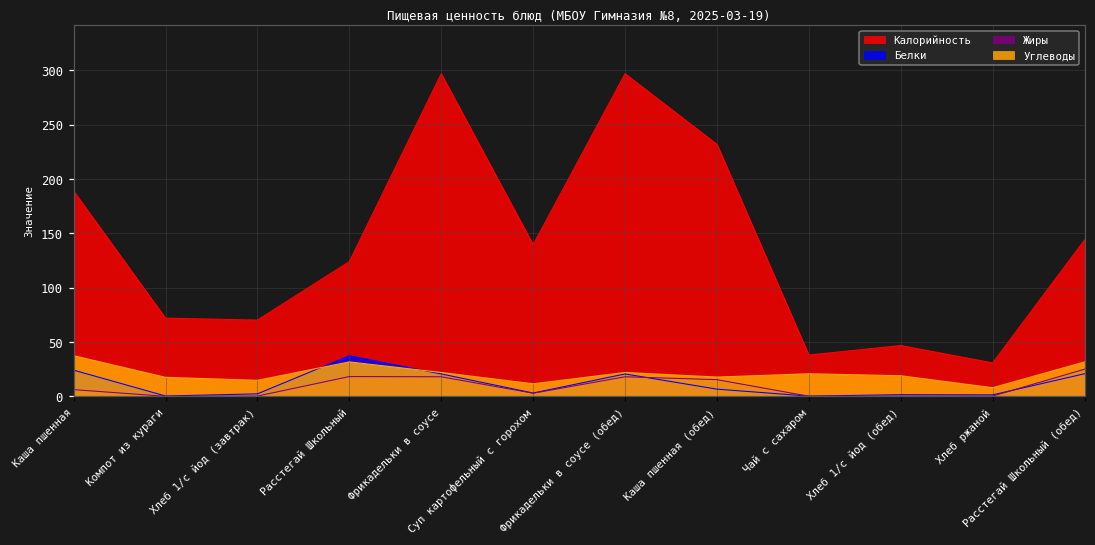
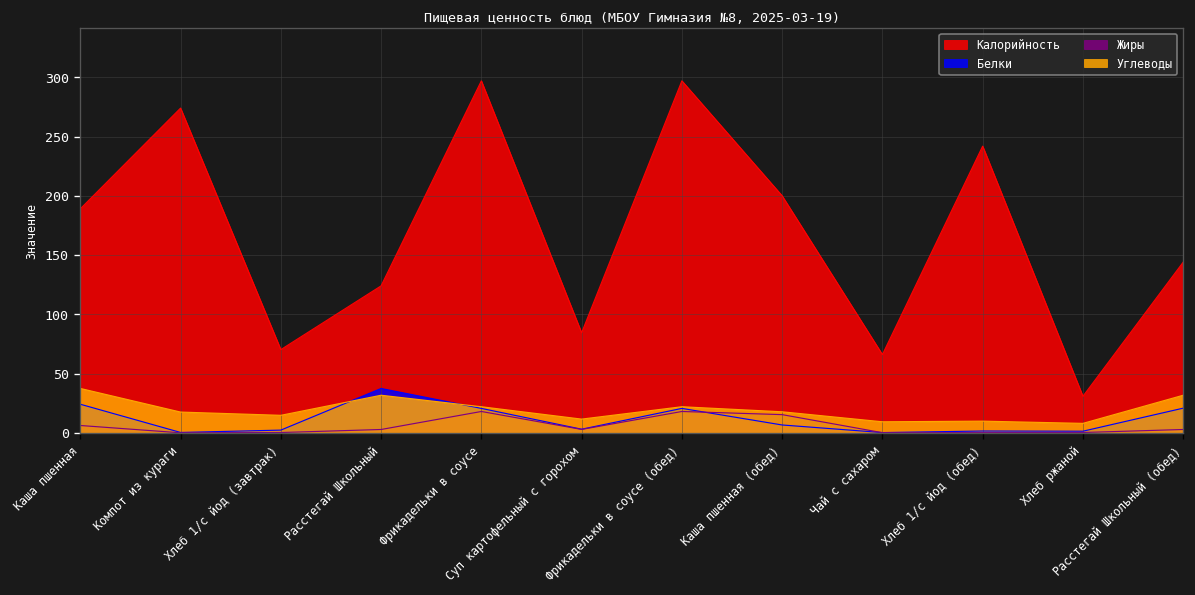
Калорийность, Компот из кураги: 70 -> 270
Жиры, Расстегай Школьный: 20 -> 0
Калорийность, Суп картофельный с горохом: 140 -> 80
Калорийность, Каша пшенная (обед): 230 -> 200
Калорийность, Чай с сахаром: 40 -> 70
Углеводы, Чай с сахаром: 20 -> 10
Калорийность, Хлеб 1/с йод (обед): 50 -> 240
Углеводы, Хлеб 1/с йод (обед): 20 -> 10
Жиры, Расстегай Школьный (обед): 30 -> 0
